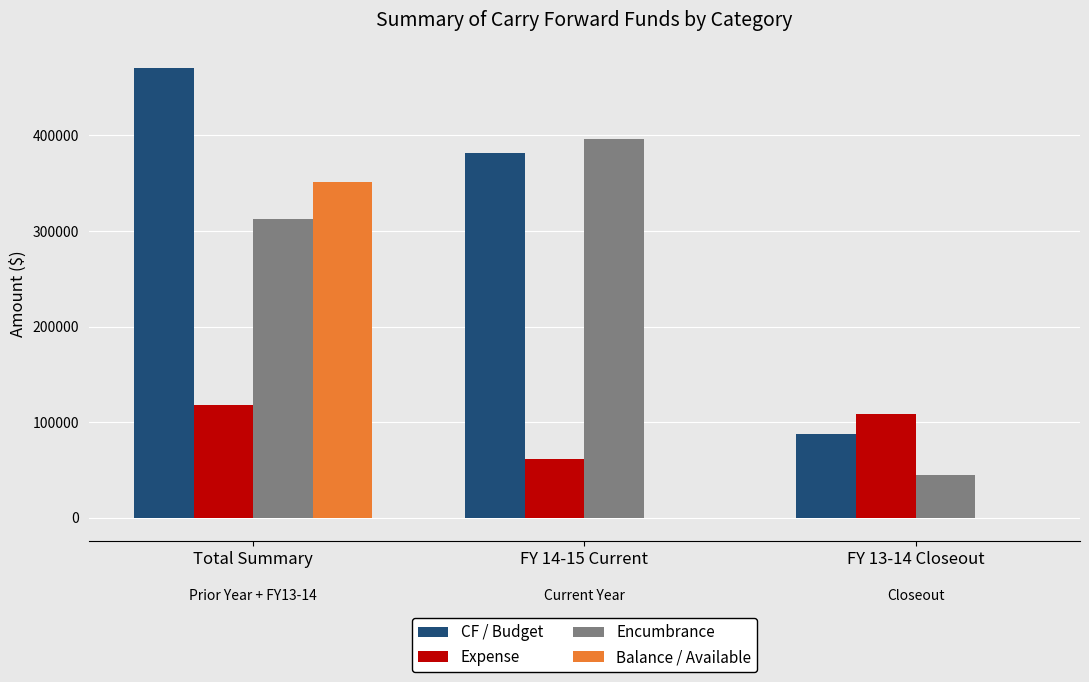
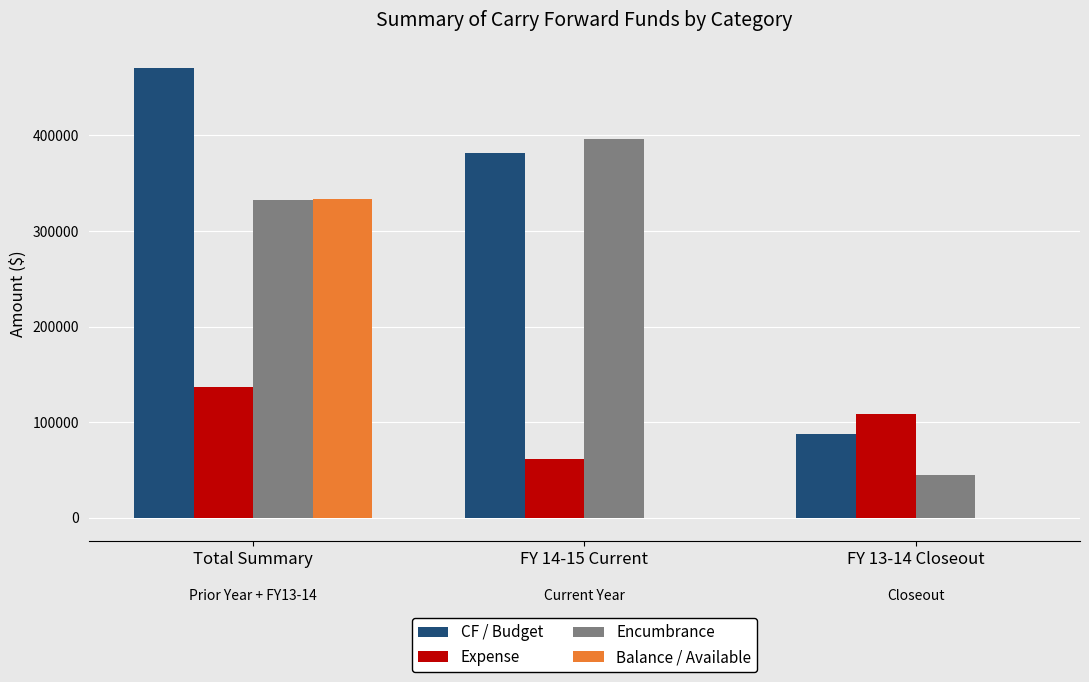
Expense, Total Summary: 120000 -> 140000
Encumbrance, Total Summary: 310000 -> 330000
Balance / Available, Total Summary: 350000 -> 330000
